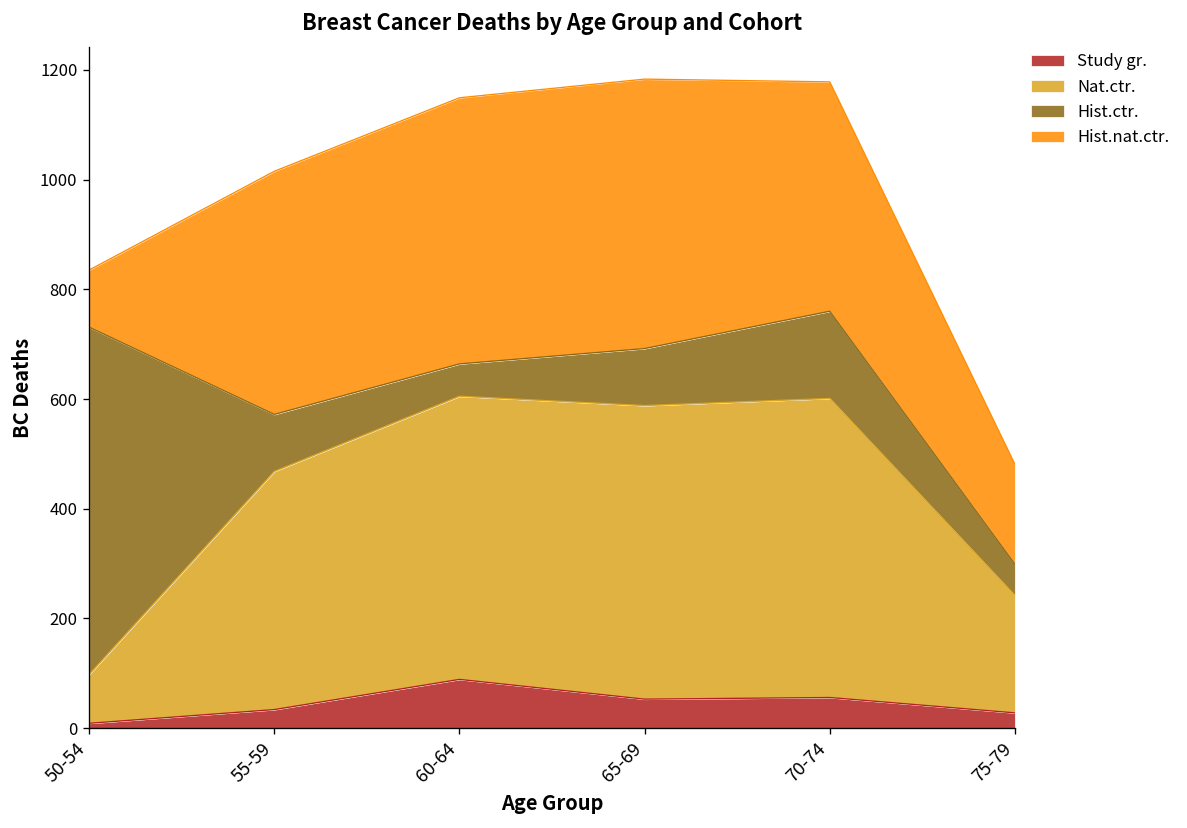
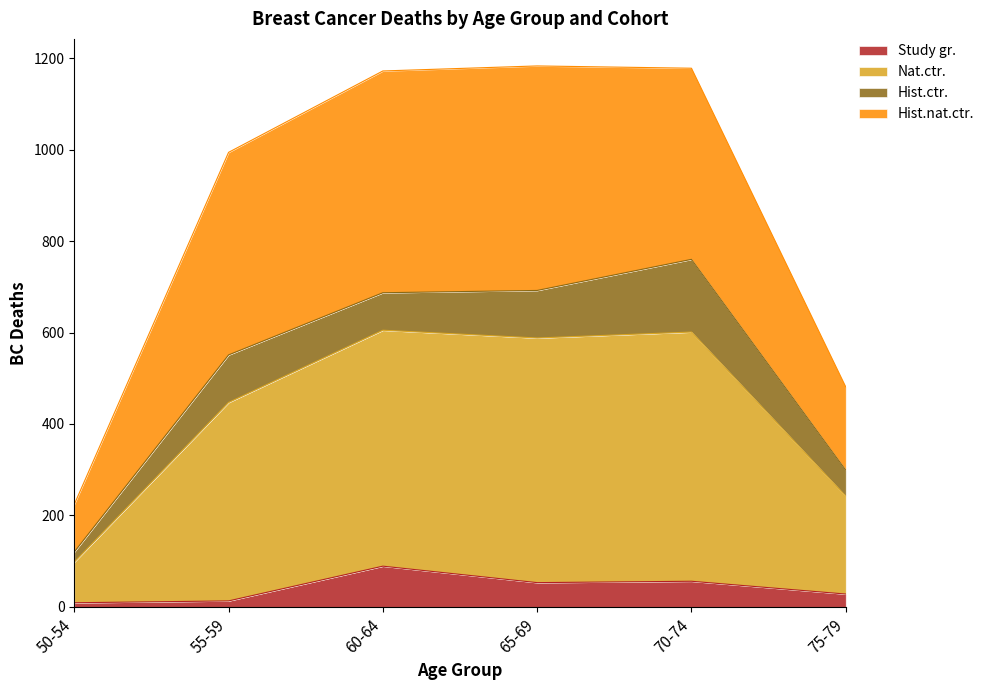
Hist.ctr., 50-54: 630 -> 20
Study gr., 55-59: 30 -> 10
Hist.ctr., 60-64: 60 -> 80
